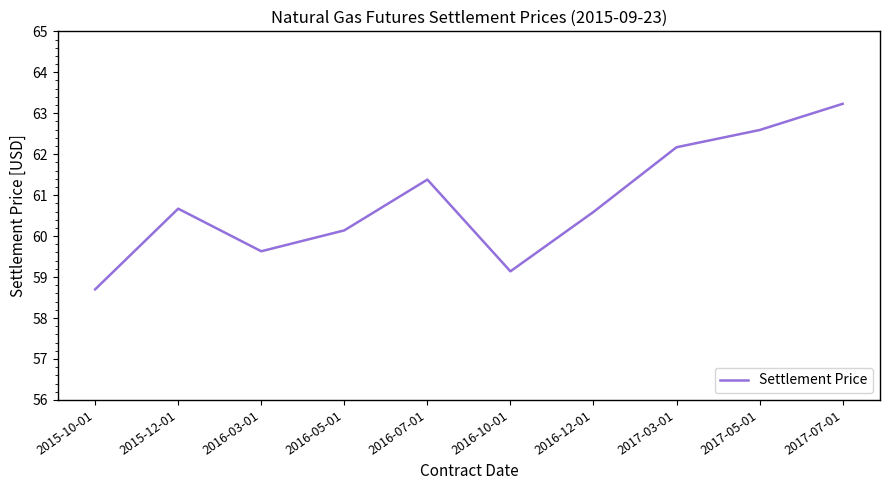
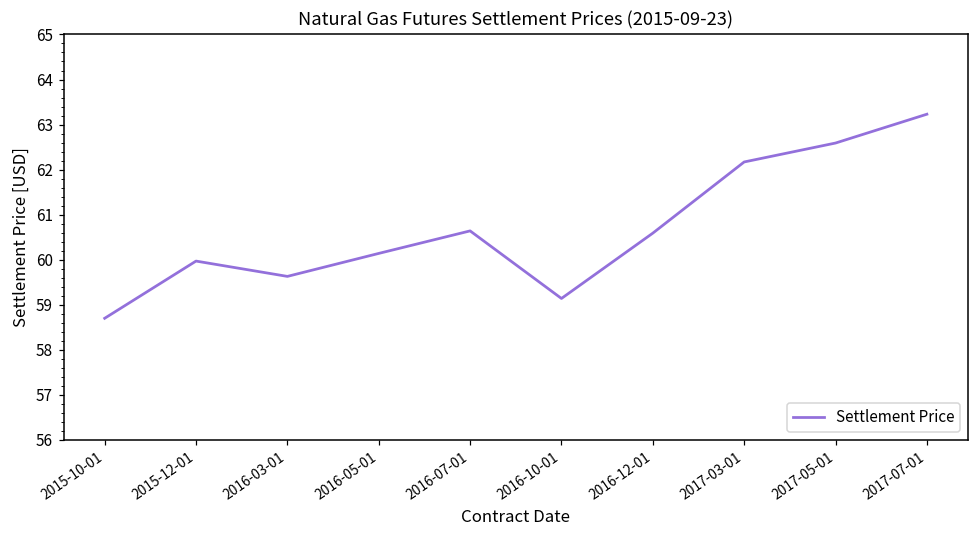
2015-12-01: 60.7 -> 60.0
2016-07-01: 61.4 -> 60.6
